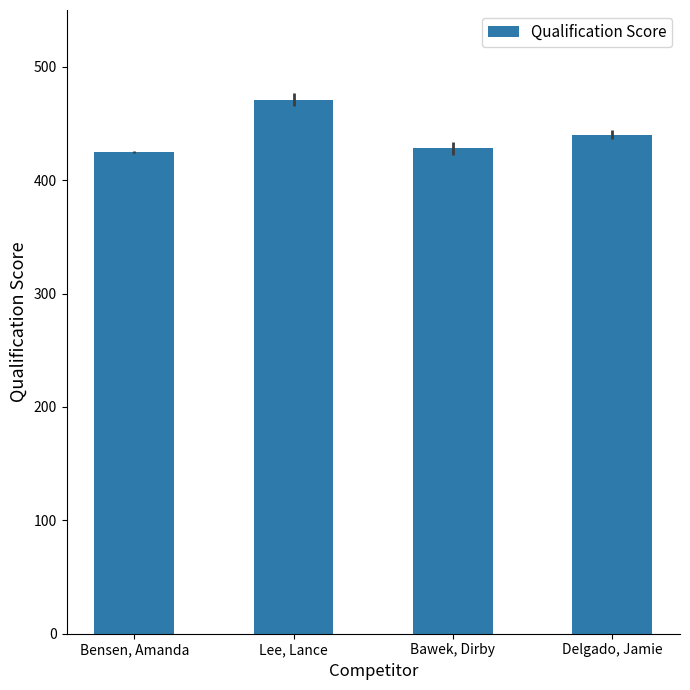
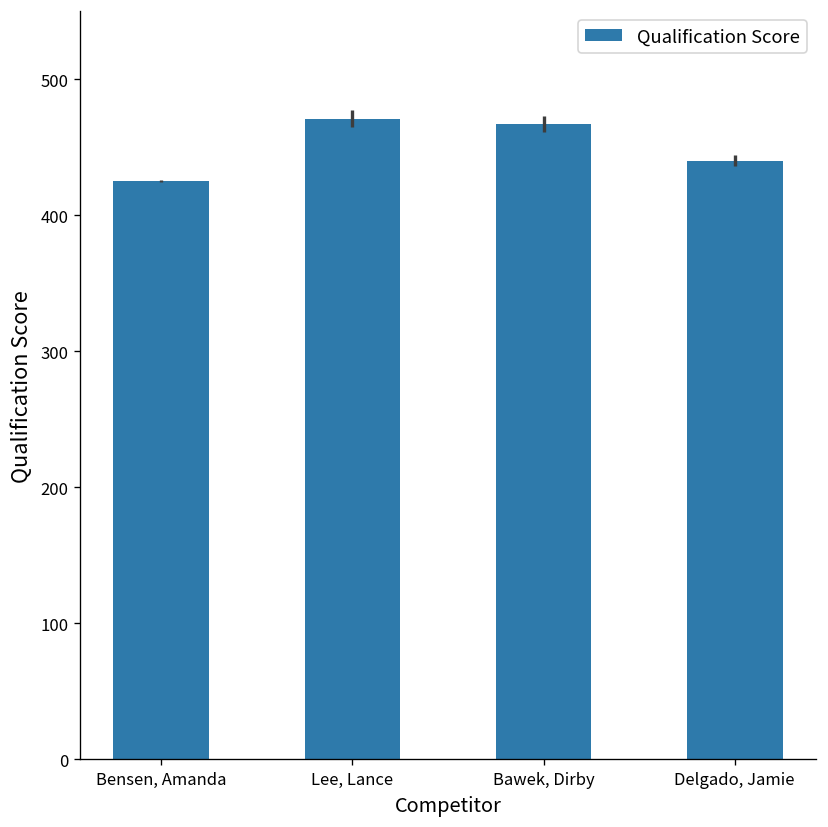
Bawek, Dirby: 428 -> 467
